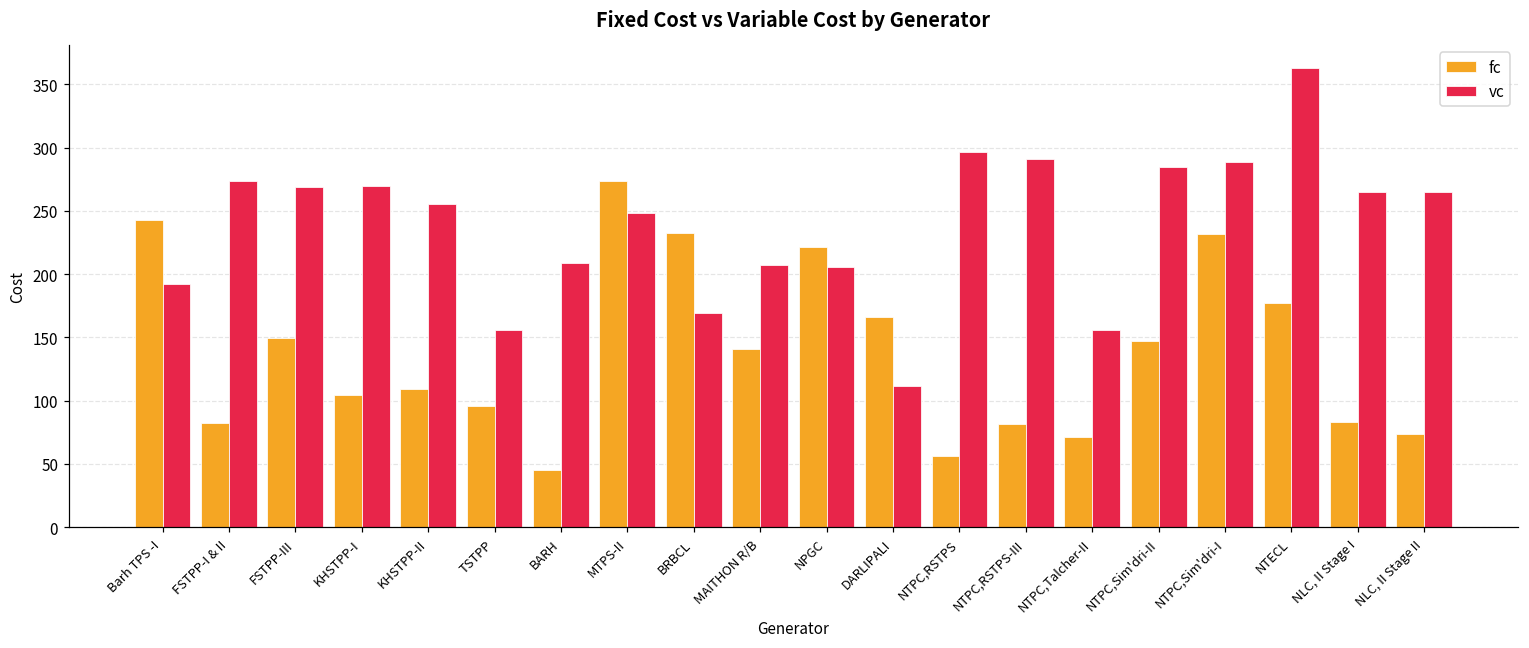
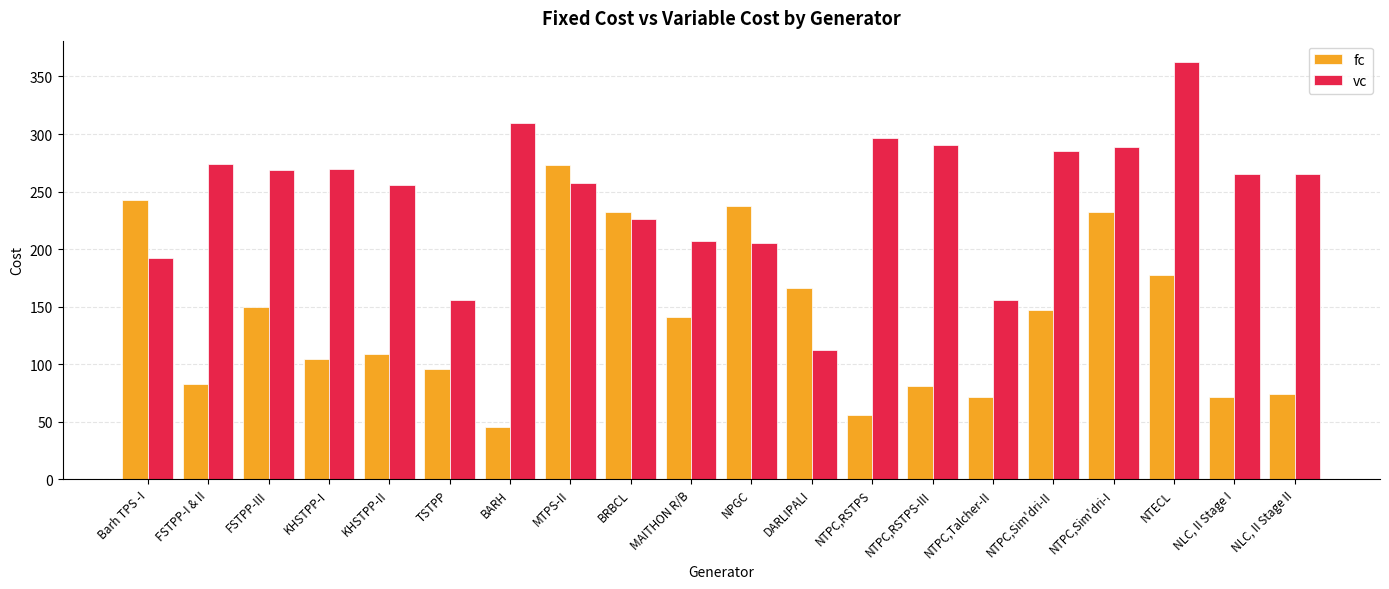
vc, BARH: 208 -> 309
vc, MTPS-II: 248 -> 257
vc, BRBCL: 169 -> 226
fc, NPGC: 222 -> 237
fc, NLC, II Stage I: 83 -> 71
